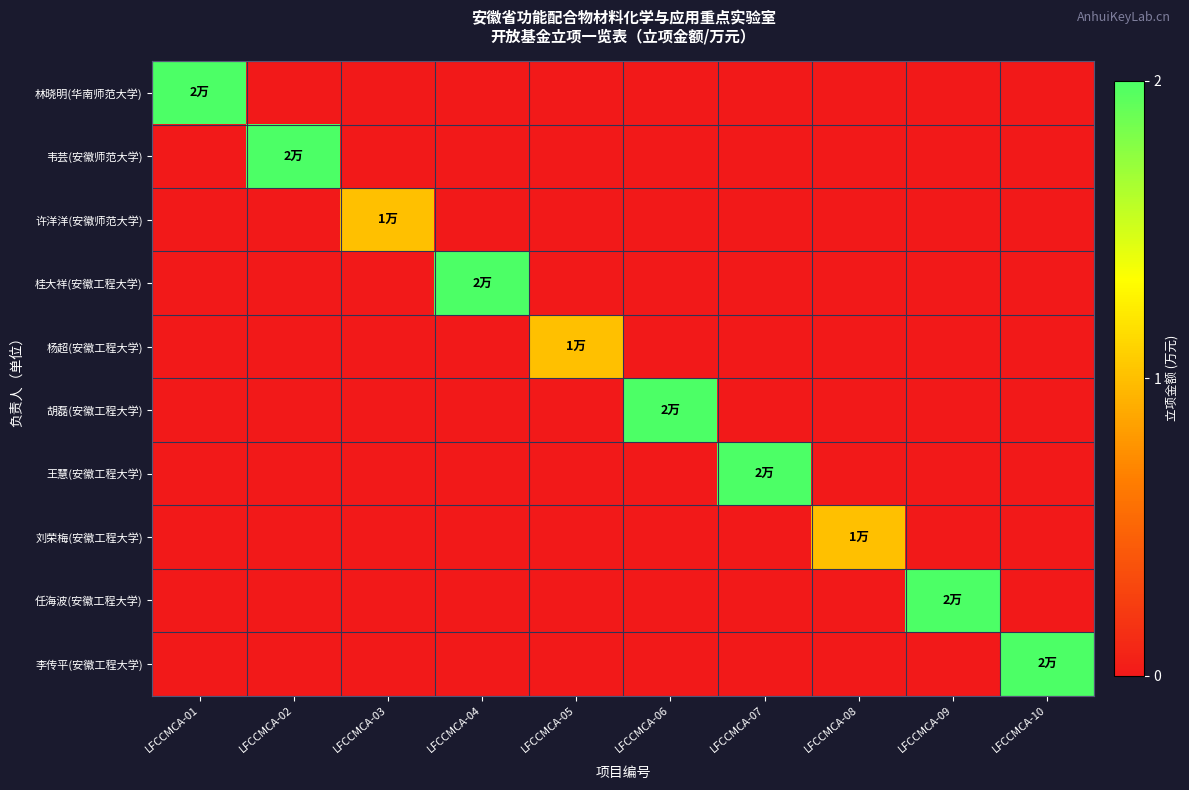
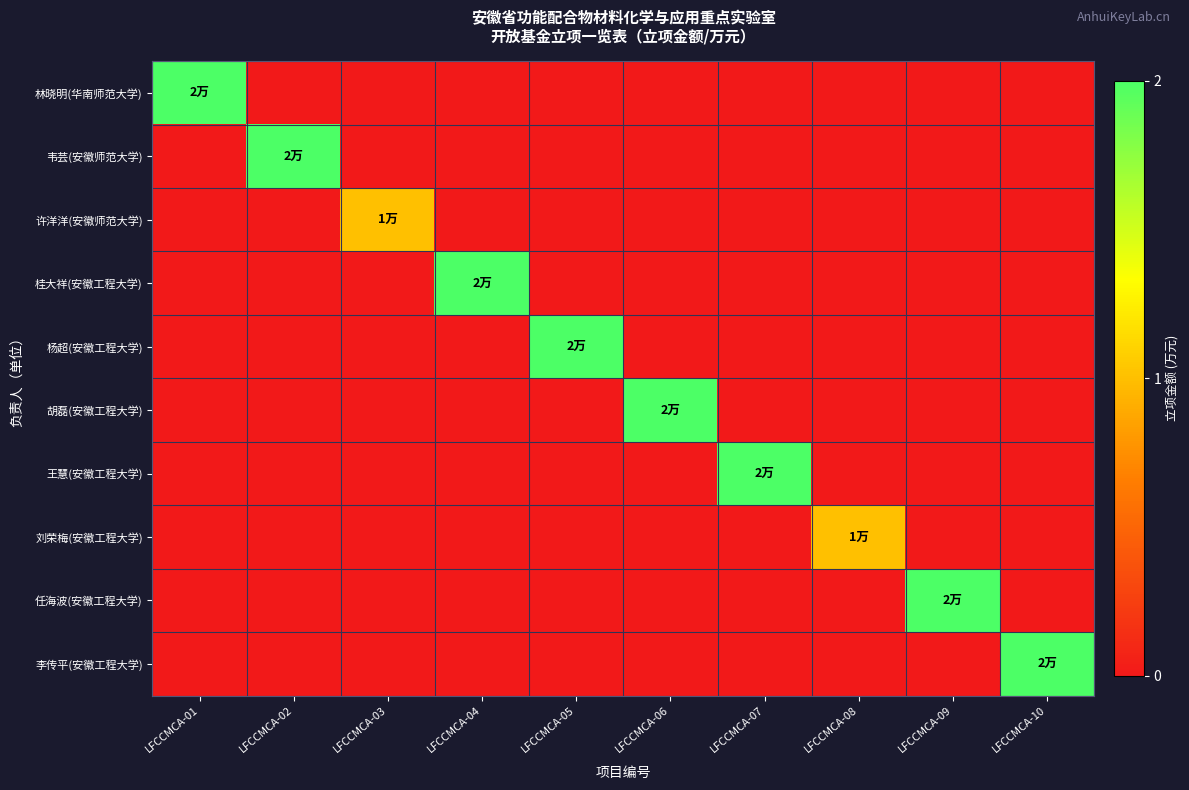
杨超(安徽工程大学), LFCCMCA-05: 1万 -> 2万
